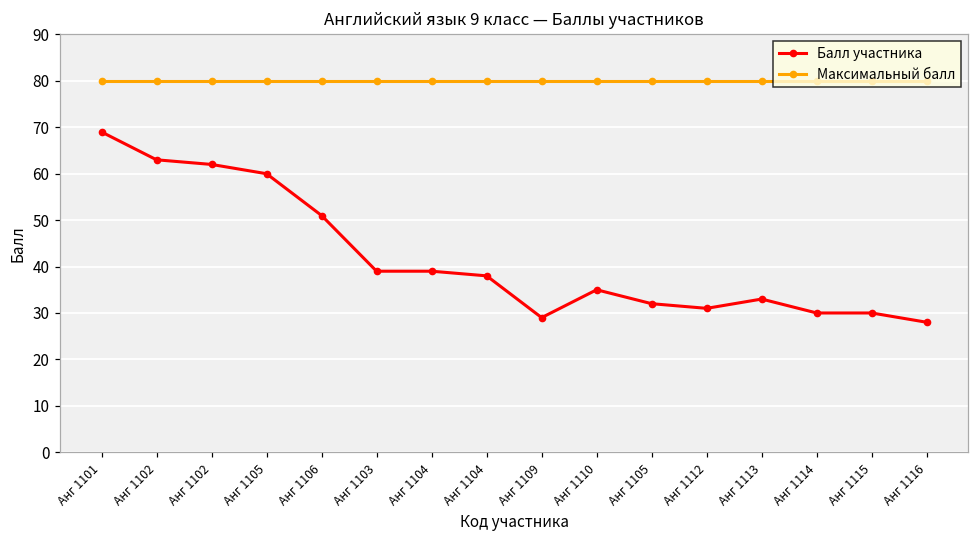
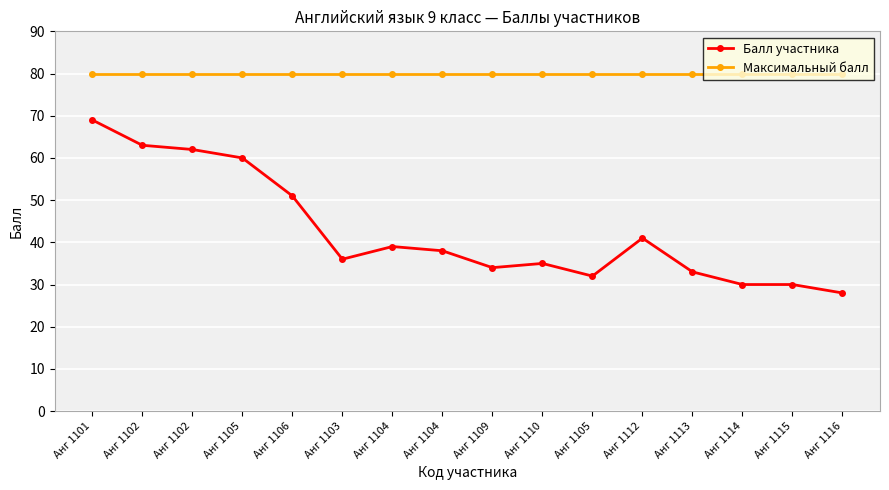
Балл участника, Анг 1103: 39 -> 36
Балл участника, Анг 1109: 29 -> 34
Балл участника, Анг 1112: 31 -> 41
